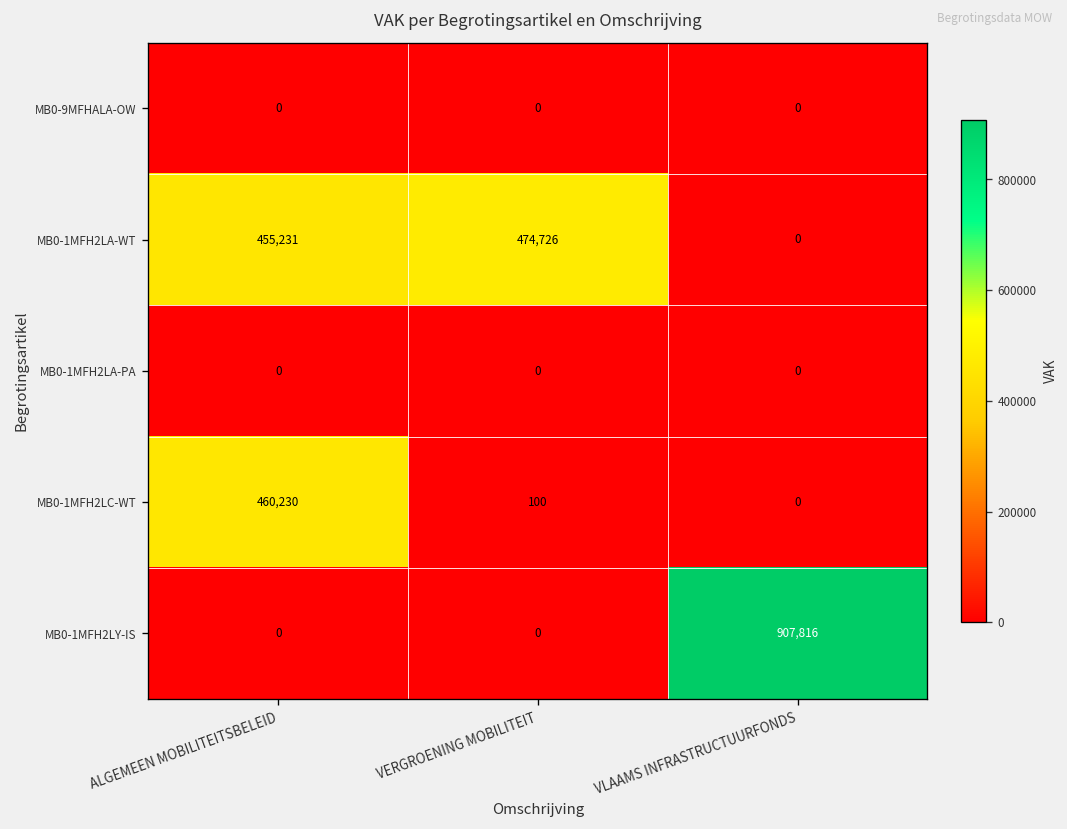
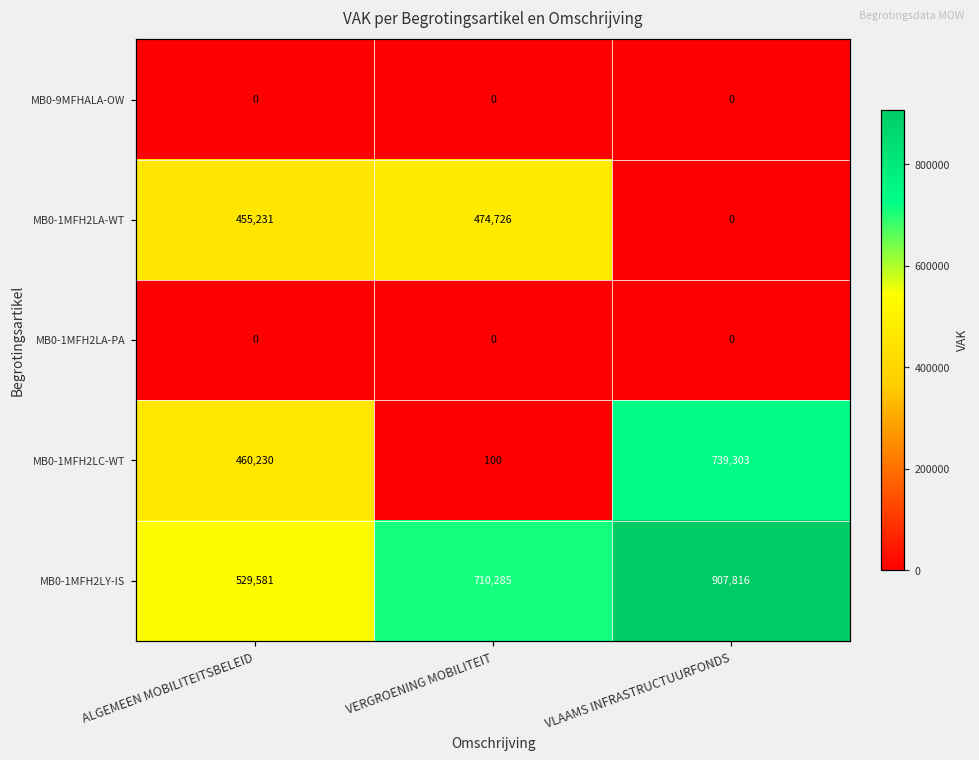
MB0-1MFH2LC-WT, VLAAMS INFRASTRUCTUURFONDS: 0 -> 739,303
MB0-1MFH2LY-IS, ALGEMEEN MOBILITEITSBELEID: 0 -> 529,581
MB0-1MFH2LY-IS, VERGROENING MOBILITEIT: 0 -> 710,285
